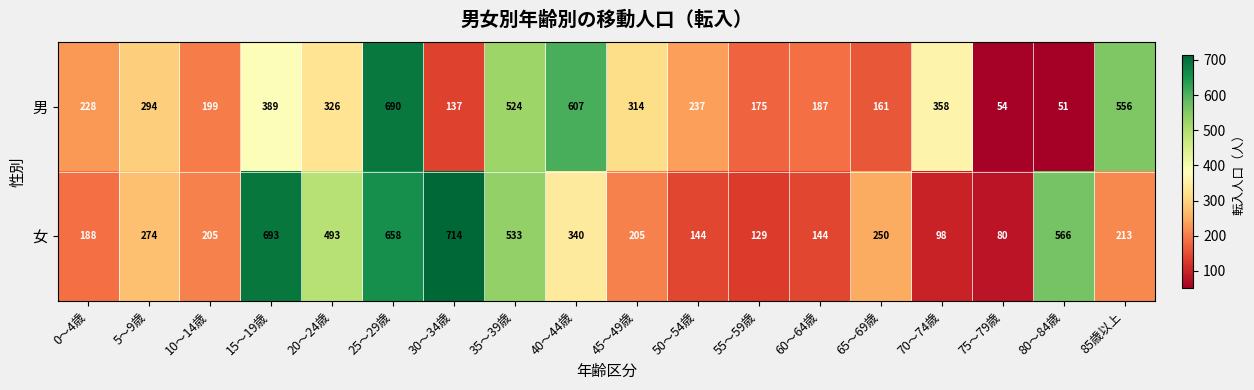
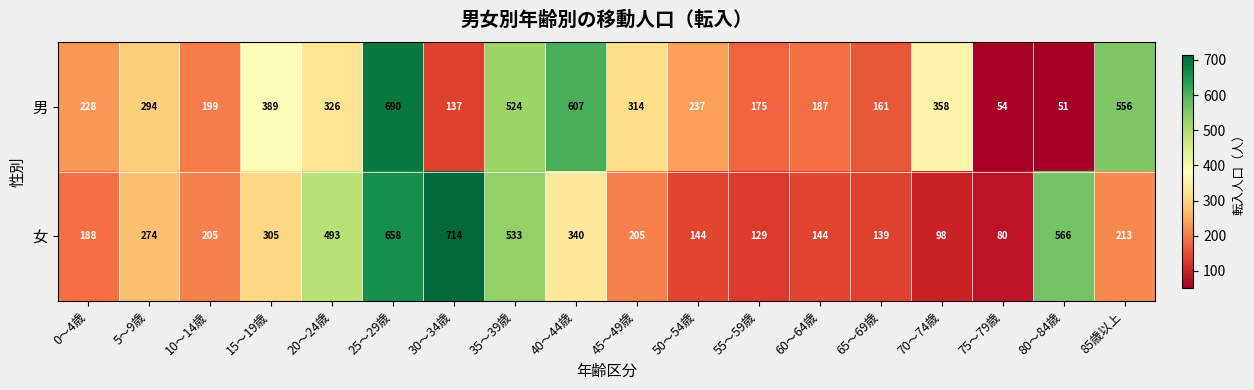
女, 15～19歳: 693 -> 305
女, 65～69歳: 250 -> 139
